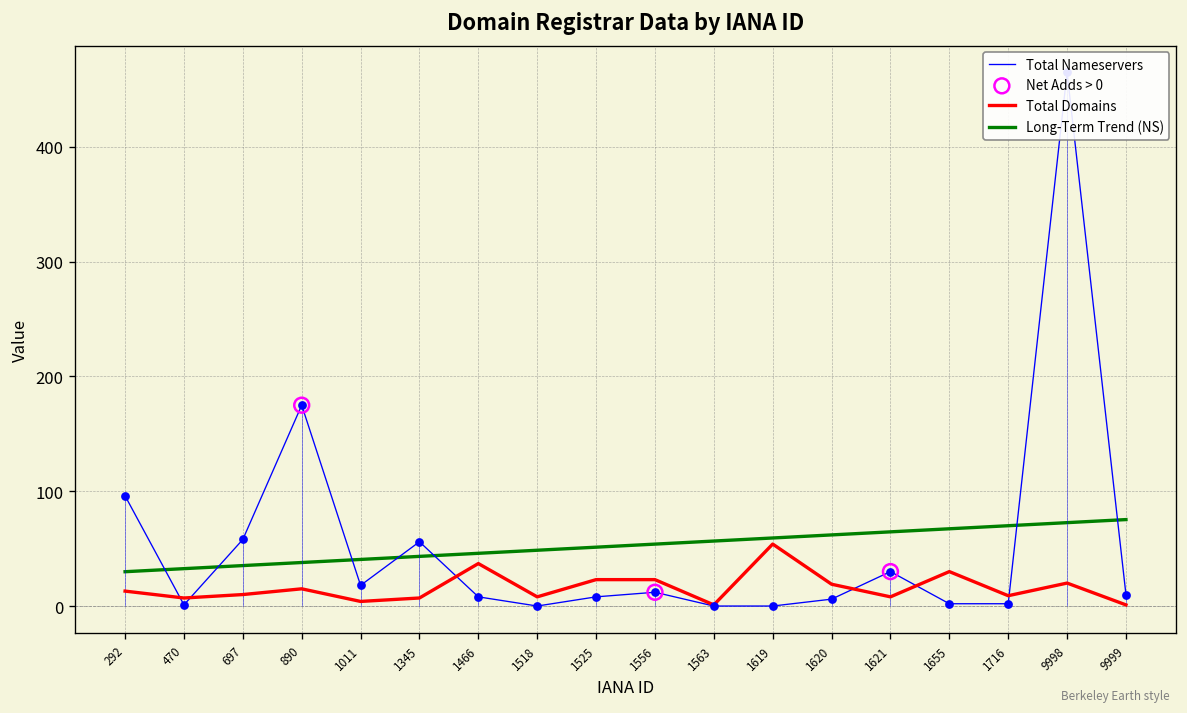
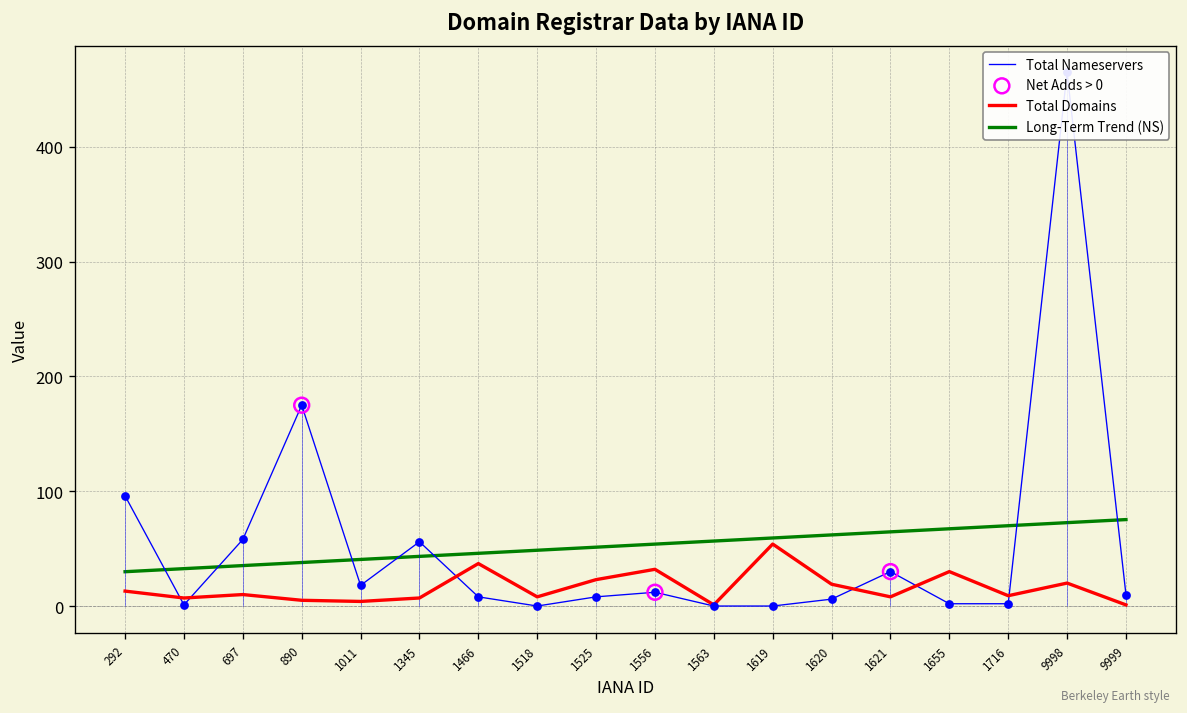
Total Domains, 890: 20 -> 10
Total Domains, 1556: 20 -> 30
